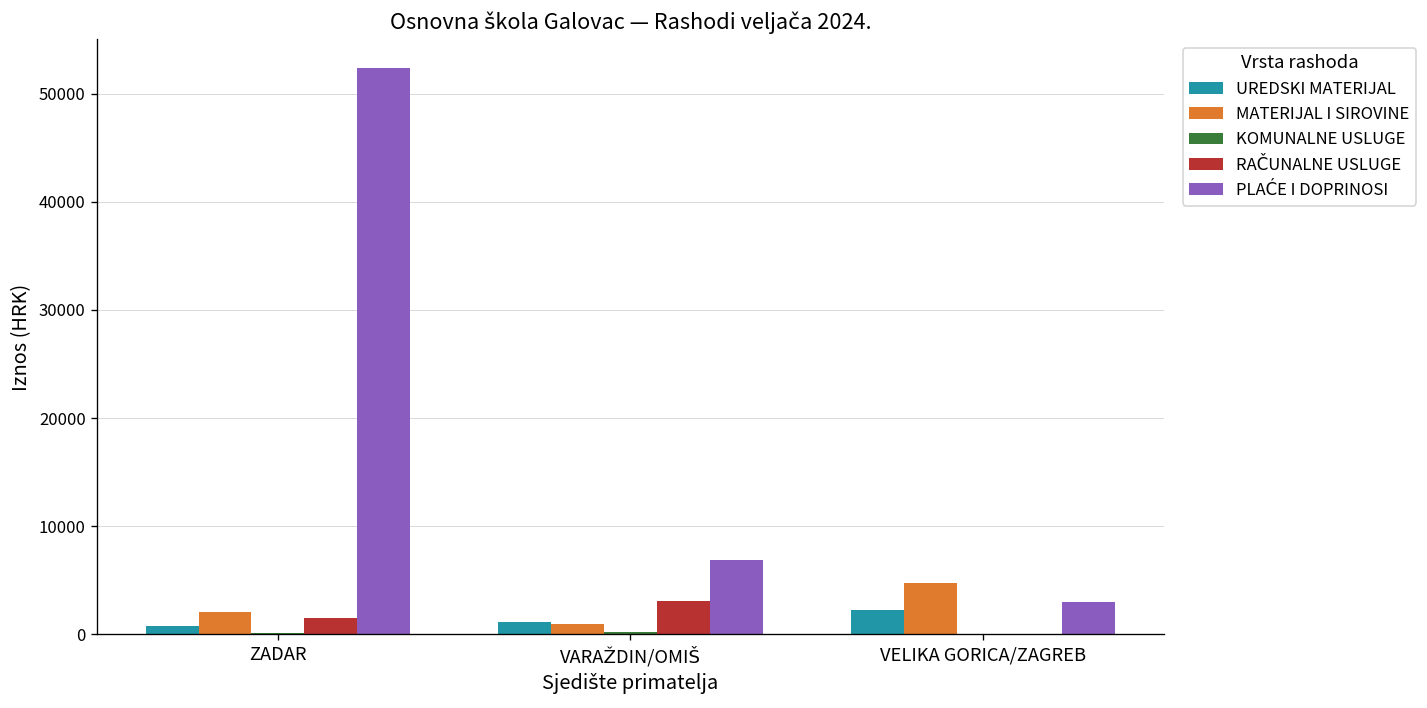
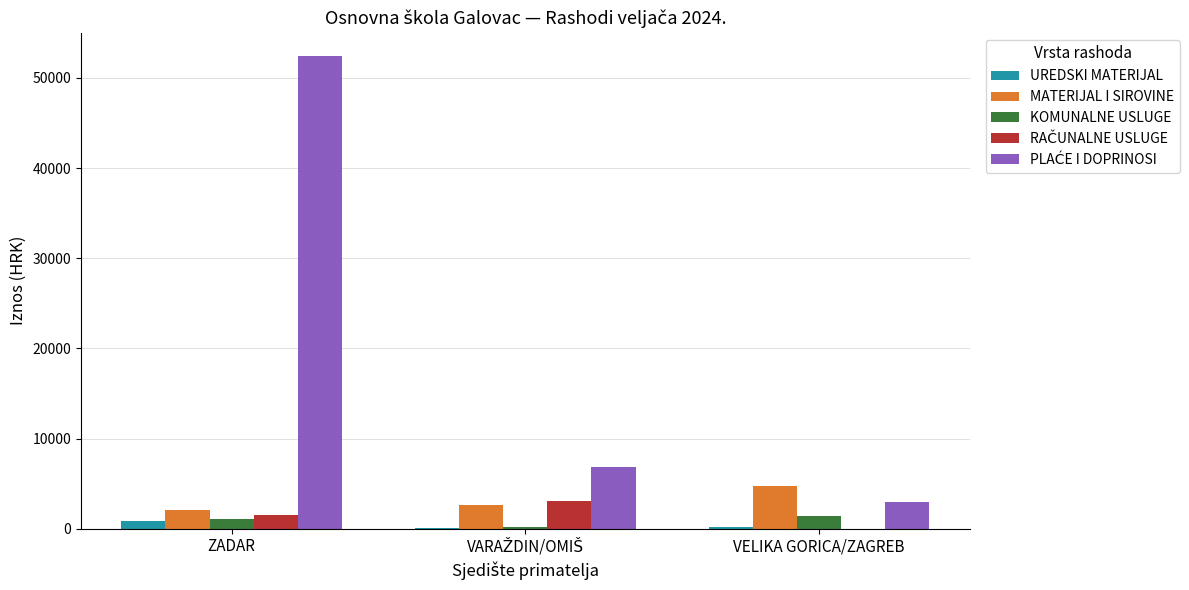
KOMUNALNE USLUGE, ZADAR: 0 -> 1000
UREDSKI MATERIJAL, VARAŽDIN/OMIŠ: 1000 -> 0
MATERIJAL I SIROVINE, VARAŽDIN/OMIŠ: 1000 -> 3000
UREDSKI MATERIJAL, VELIKA GORICA/ZAGREB: 2000 -> 0
KOMUNALNE USLUGE, VELIKA GORICA/ZAGREB: 0 -> 1000
